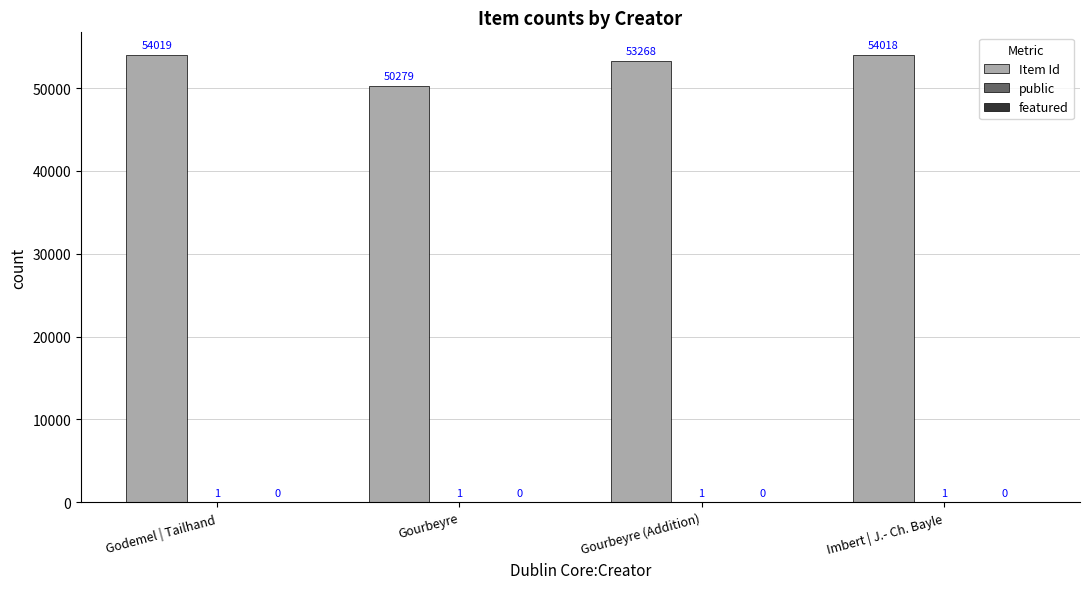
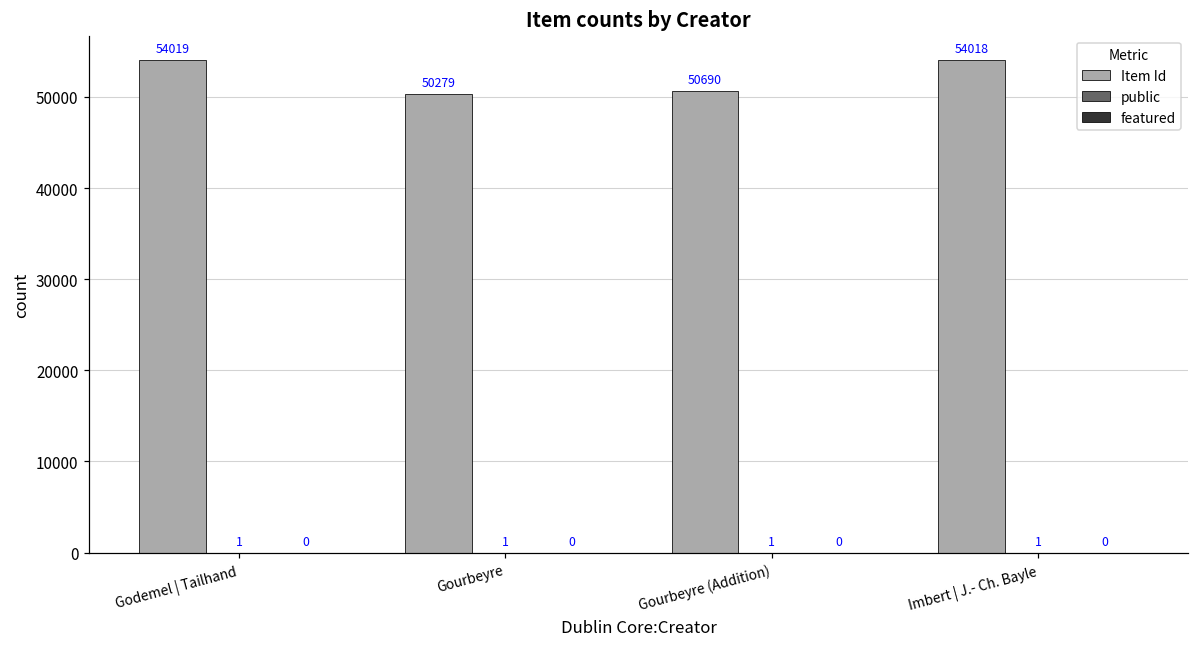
Item Id, Gourbeyre (Addition): 53268 -> 50690
